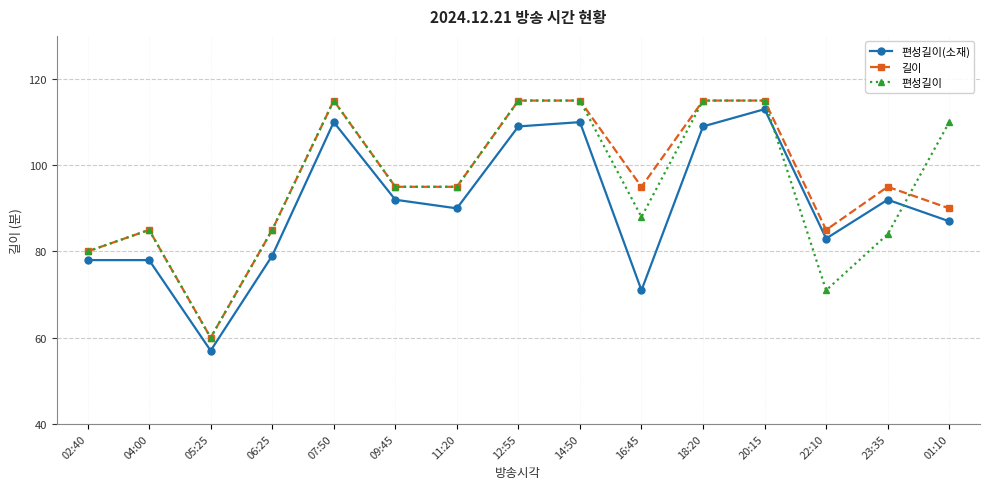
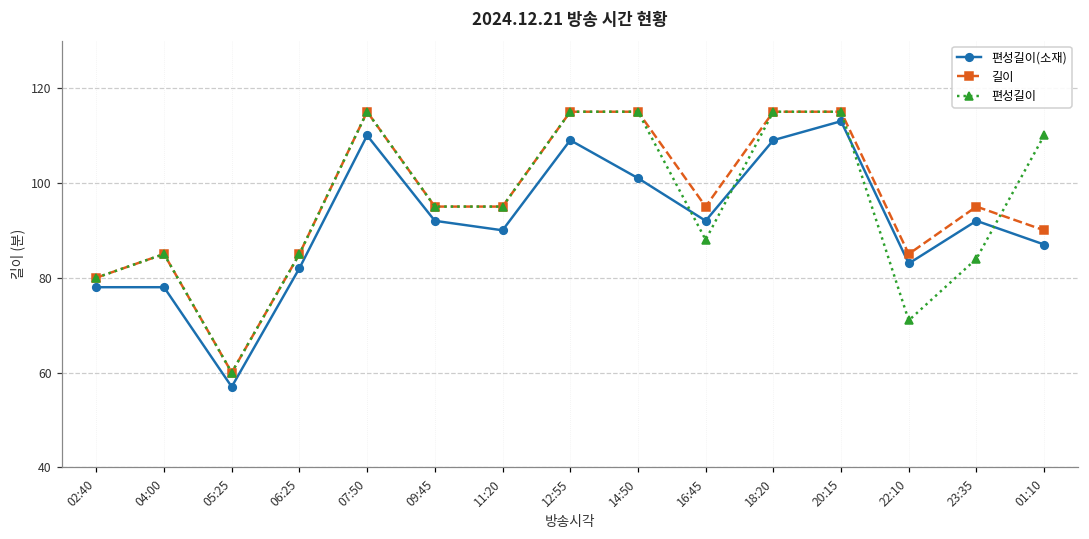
편성길이(소재), 06:25: 79 -> 82
편성길이(소재), 14:50: 110 -> 101
편성길이(소재), 16:45: 71 -> 92
